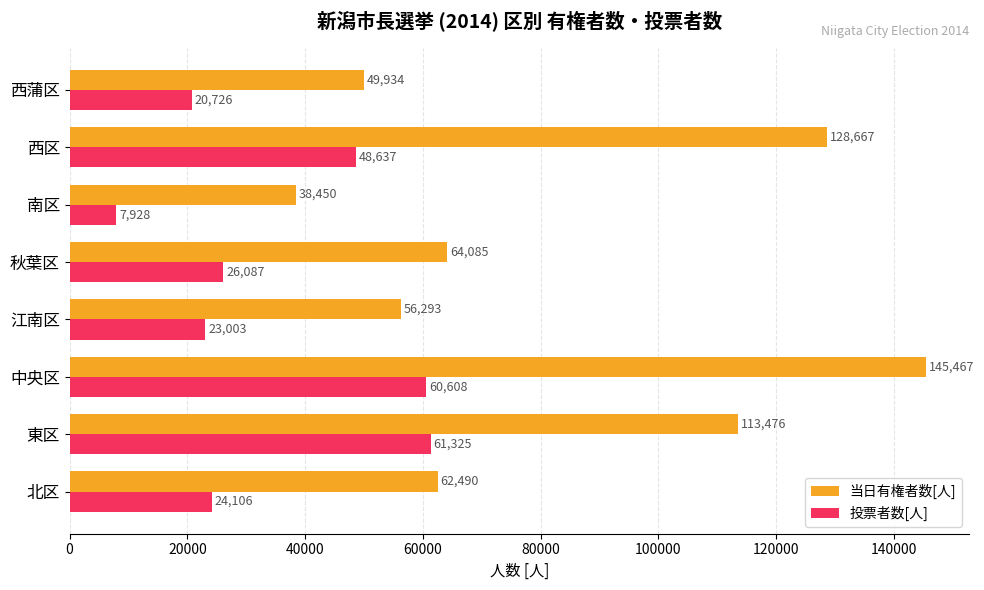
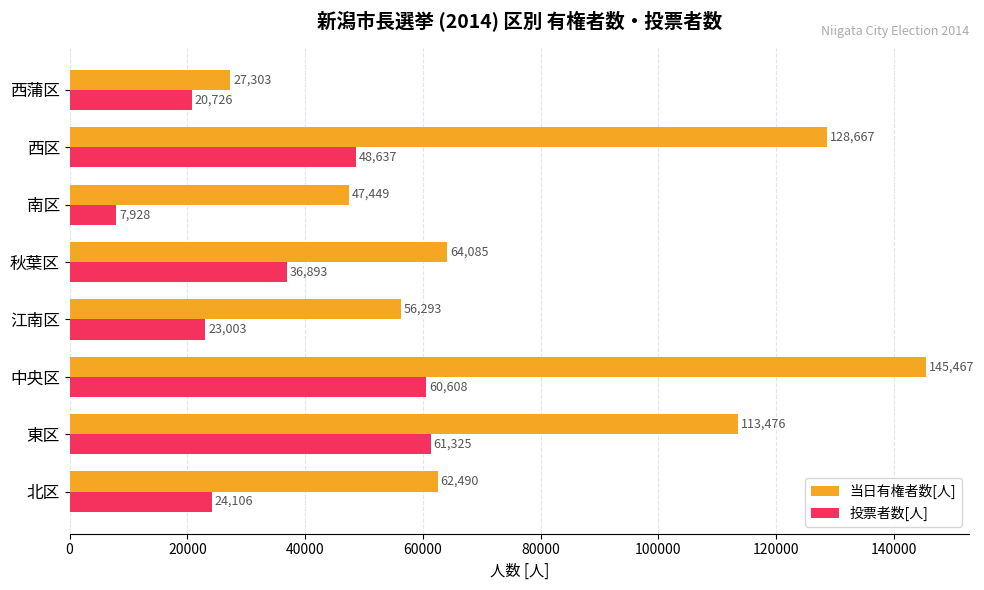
当日有権者数[人], 西蒲区: 49,934 -> 27,303
当日有権者数[人], 南区: 38,450 -> 47,449
投票者数[人], 秋葉区: 26,087 -> 36,893
